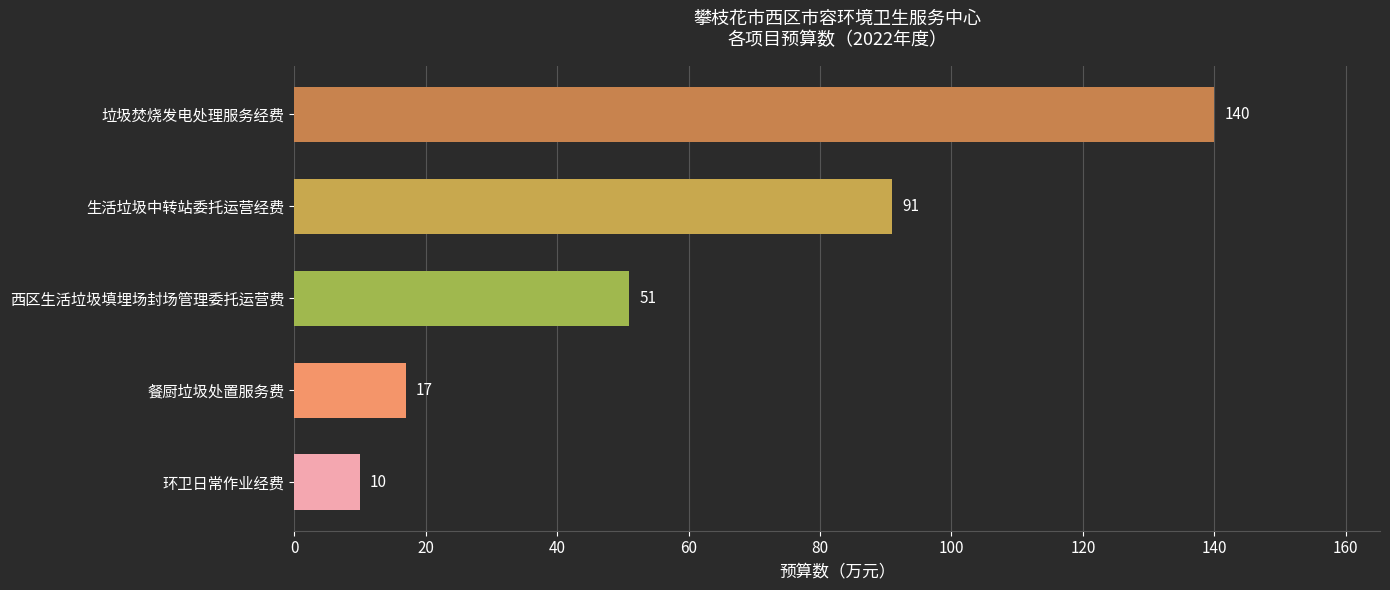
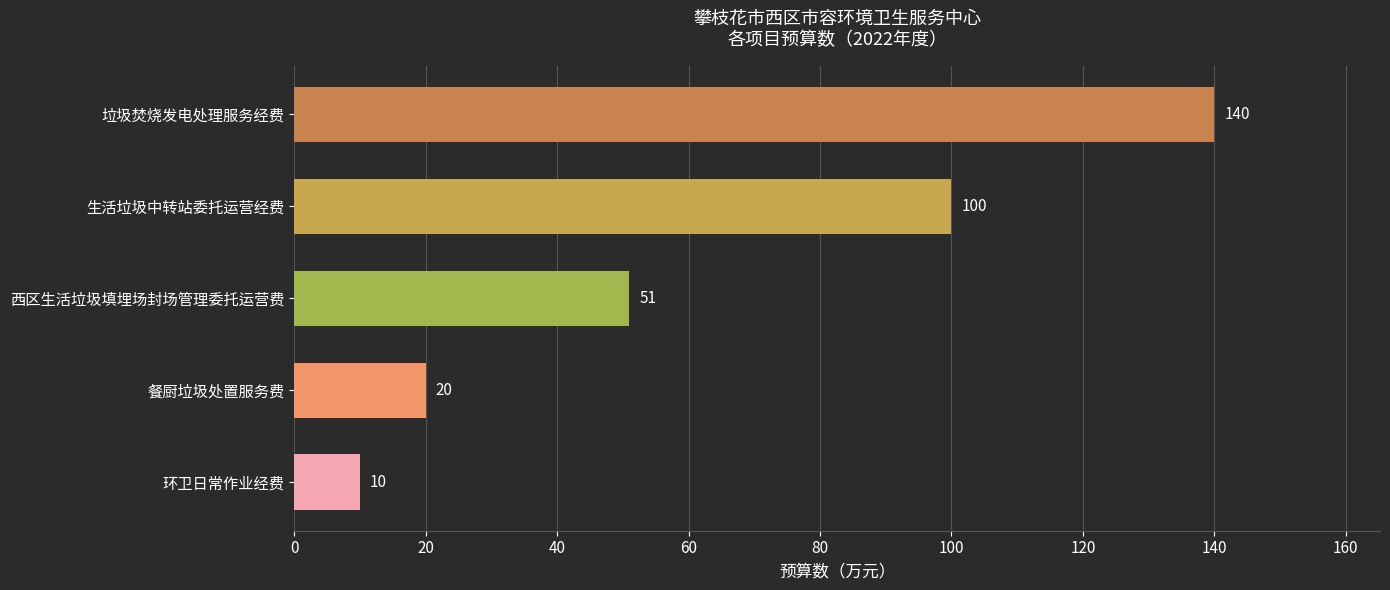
生活垃圾中转站委托运营经费: 91 -> 100
餐厨垃圾处置服务费: 17 -> 20
